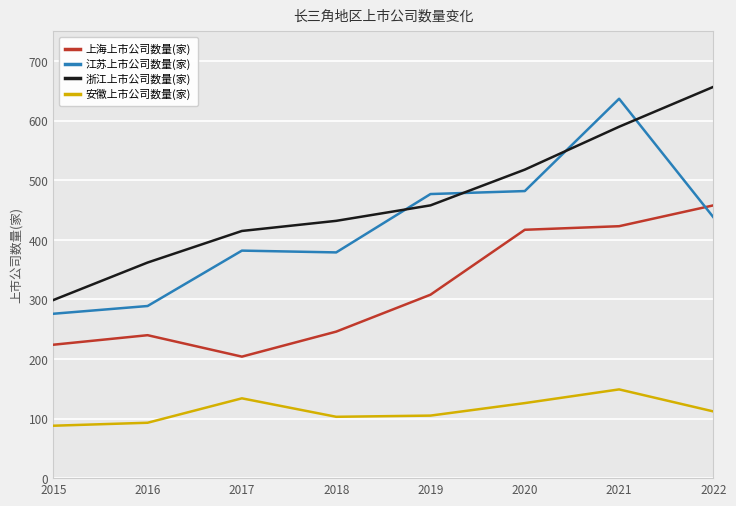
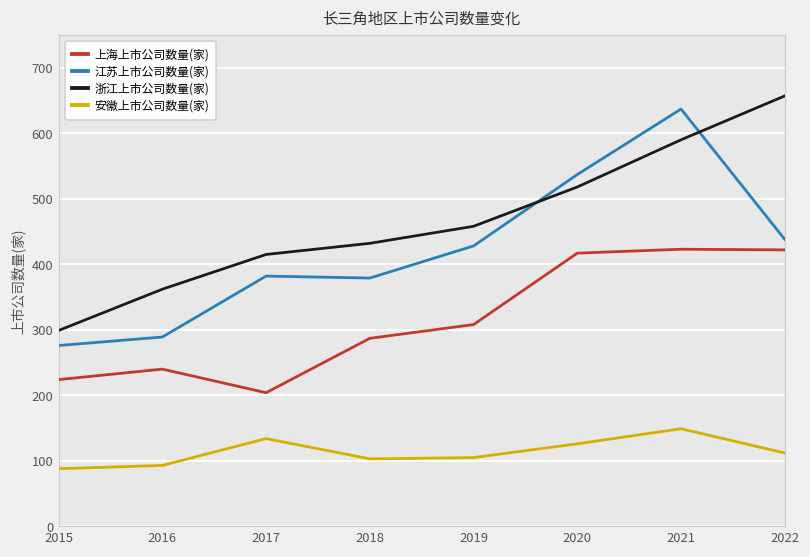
上海上市公司数量(家), 2018: 250 -> 290
江苏上市公司数量(家), 2019: 480 -> 430
江苏上市公司数量(家), 2020: 480 -> 540
上海上市公司数量(家), 2022: 460 -> 420
